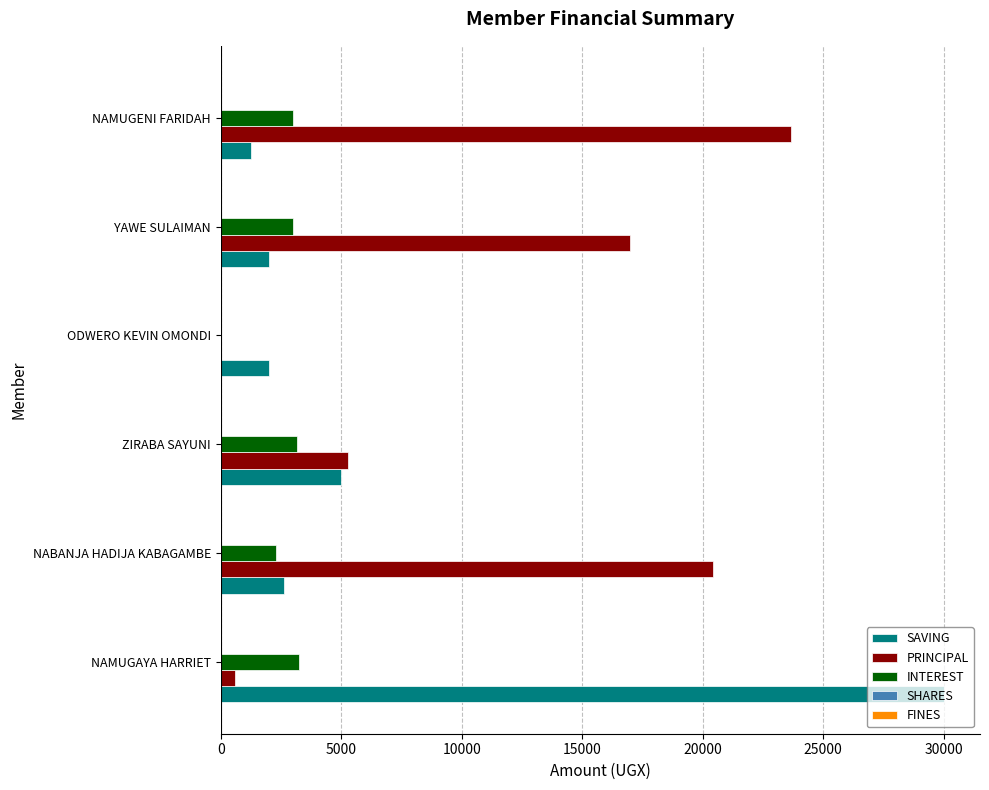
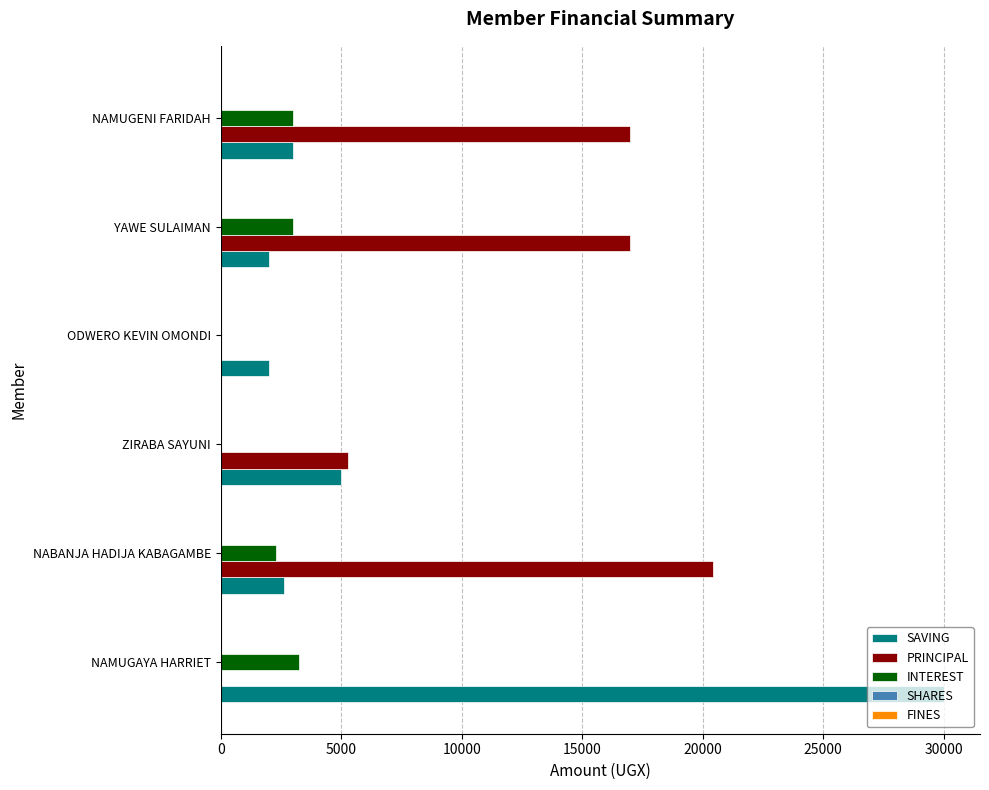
PRINCIPAL, NAMUGENI FARIDAH: 23700 -> 17000
SAVING, NAMUGENI FARIDAH: 1300 -> 3000
INTEREST, ZIRABA SAYUNI: 3200 -> 0
PRINCIPAL, NAMUGAYA HARRIET: 600 -> 0
